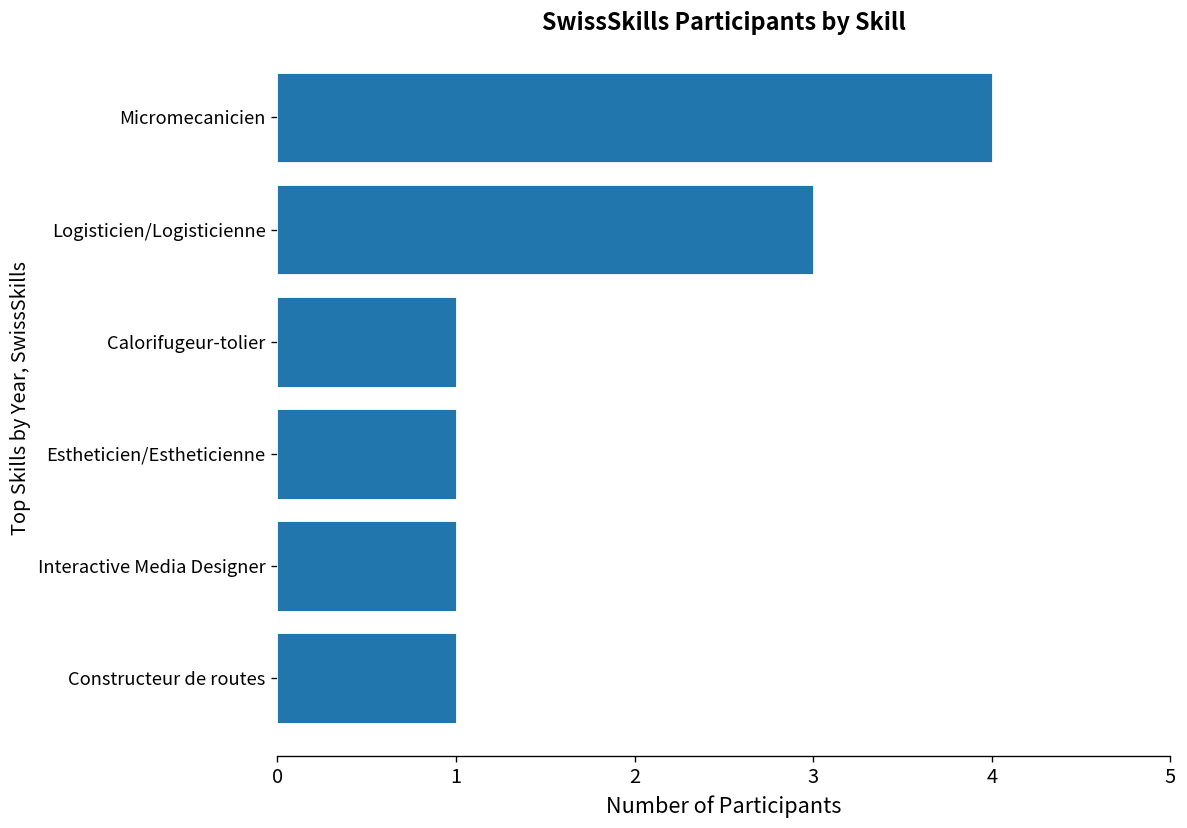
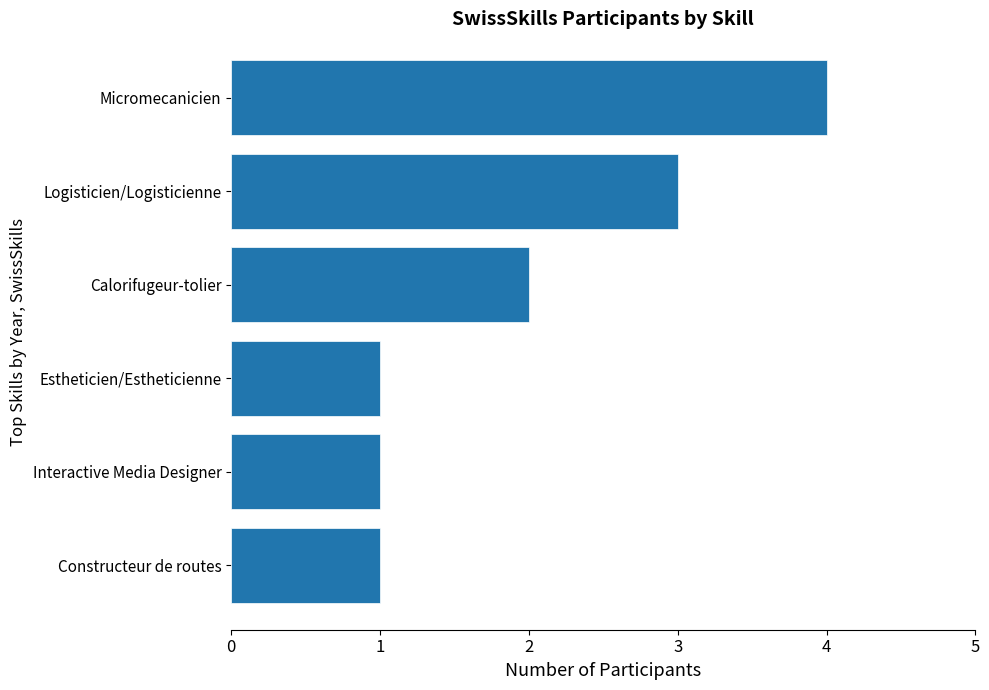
Calorifugeur-tolier: 1 -> 2
